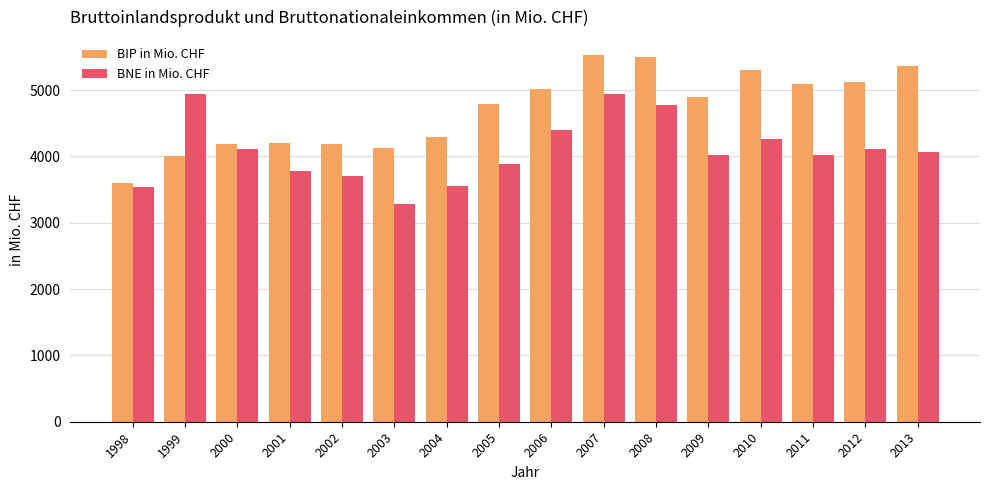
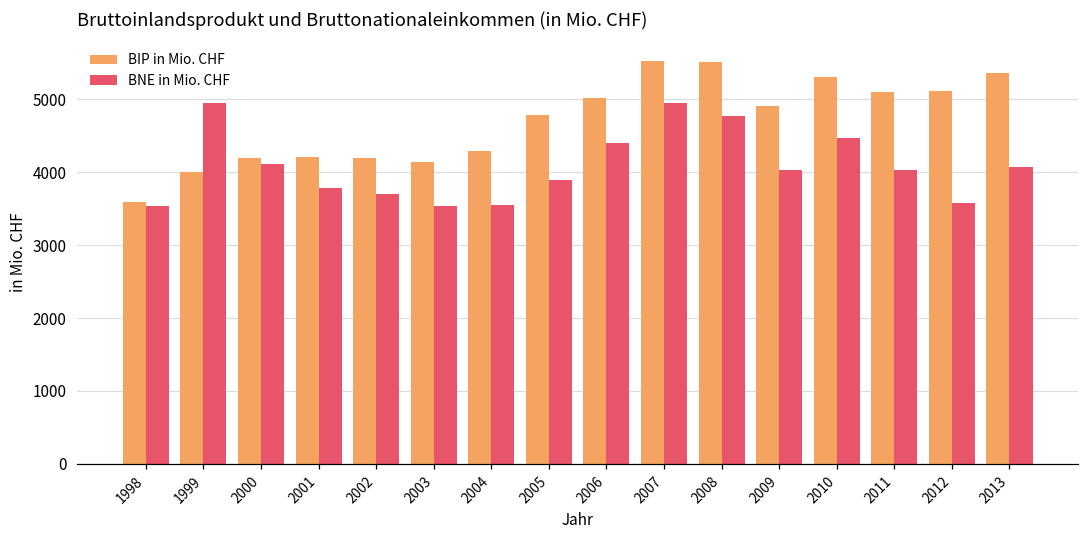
BNE in Mio. CHF, 2003: 3300 -> 3500
BNE in Mio. CHF, 2010: 4300 -> 4500
BNE in Mio. CHF, 2012: 4100 -> 3600
